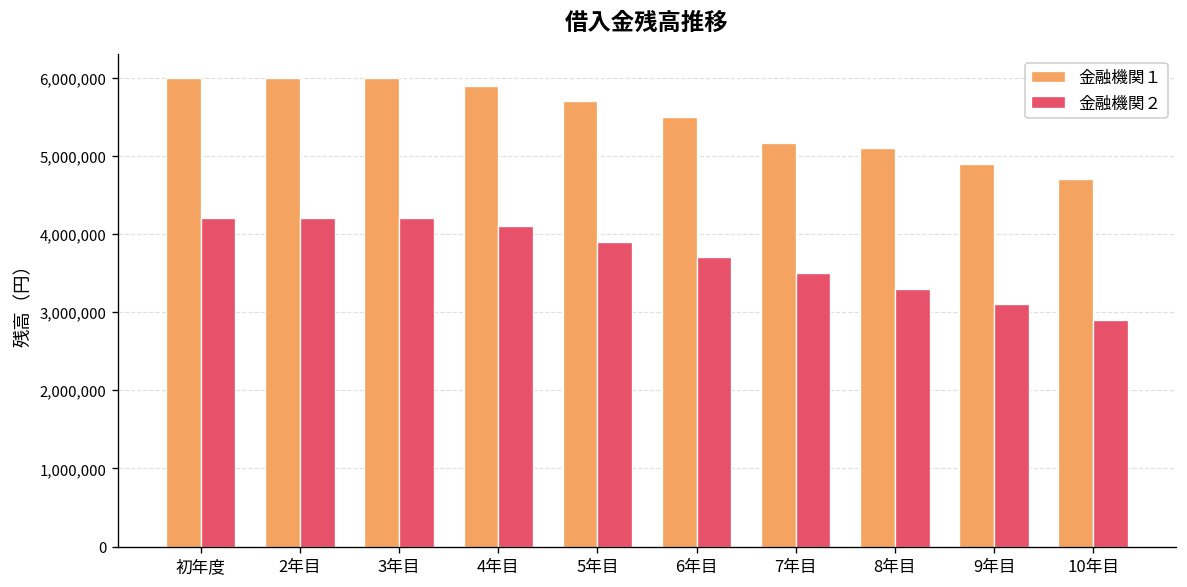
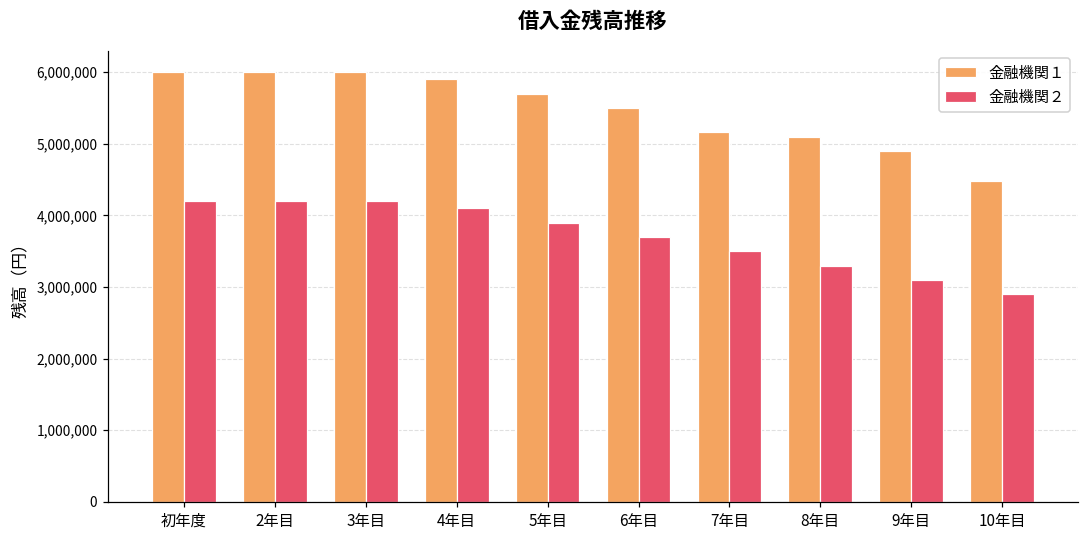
金融機関１, 10年目: 4,700,000 -> 4,500,000
